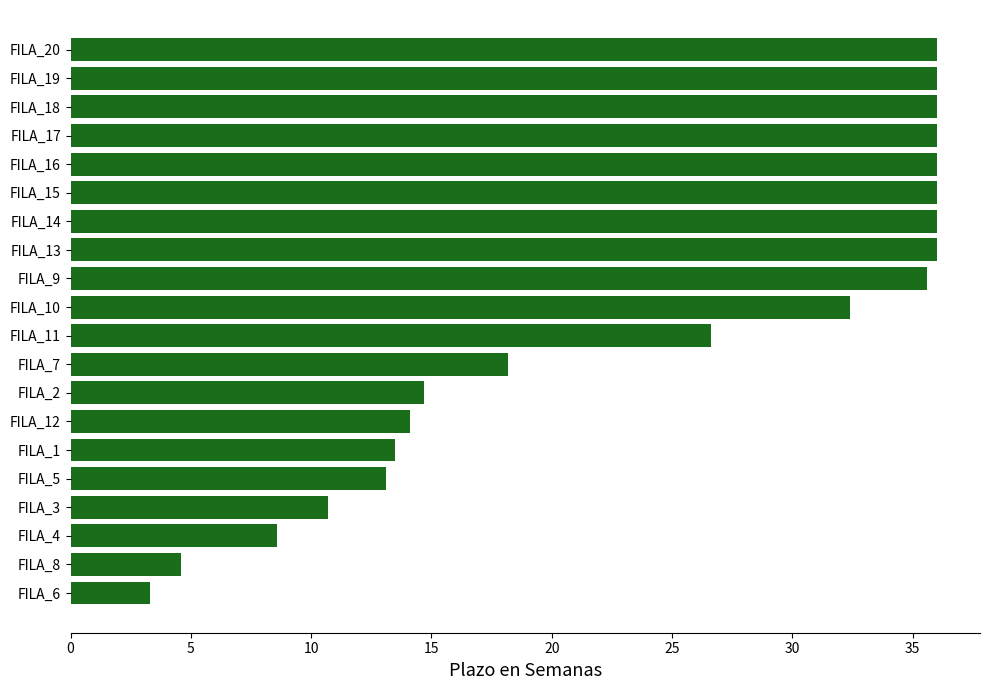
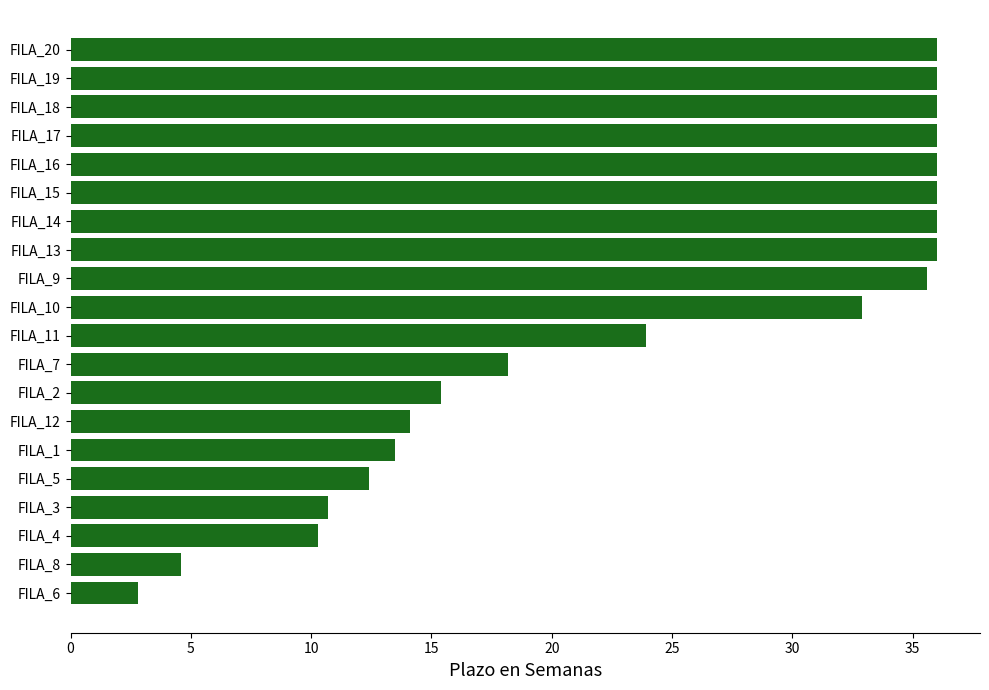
FILA_10: 32.4 -> 32.9
FILA_11: 26.6 -> 23.9
FILA_2: 14.7 -> 15.4
FILA_5: 13.1 -> 12.4
FILA_4: 8.6 -> 10.3
FILA_6: 3.3 -> 2.8
